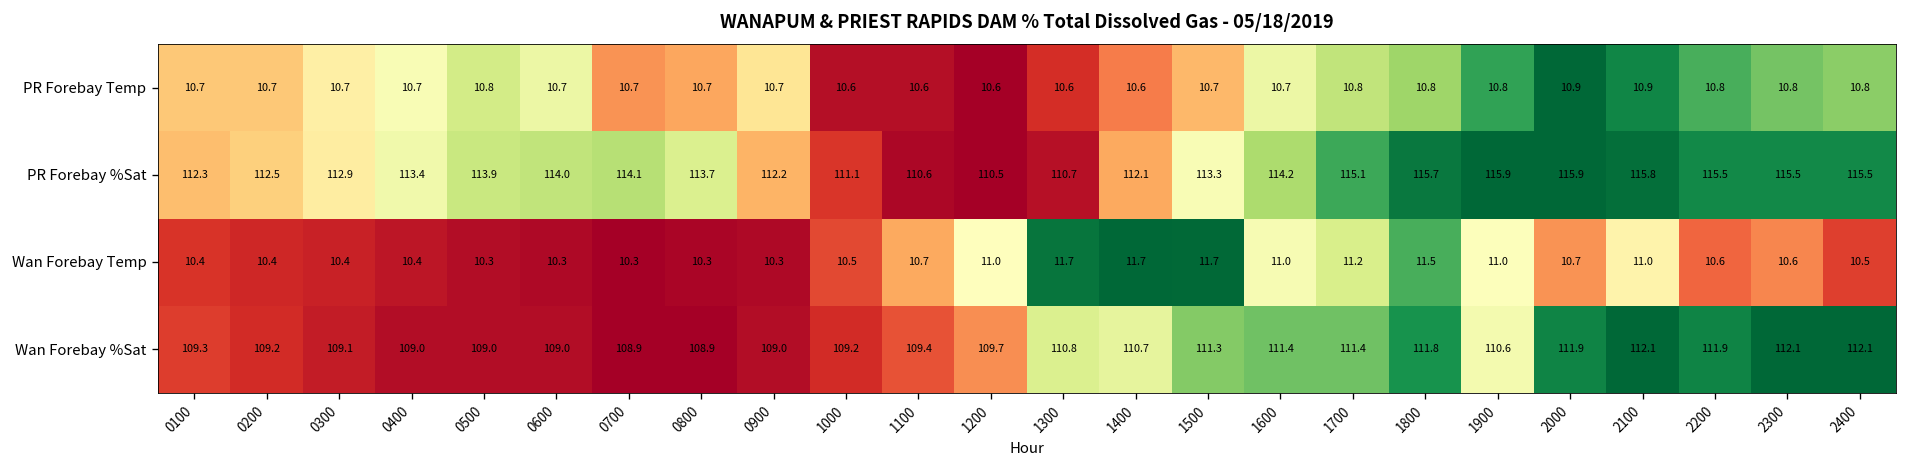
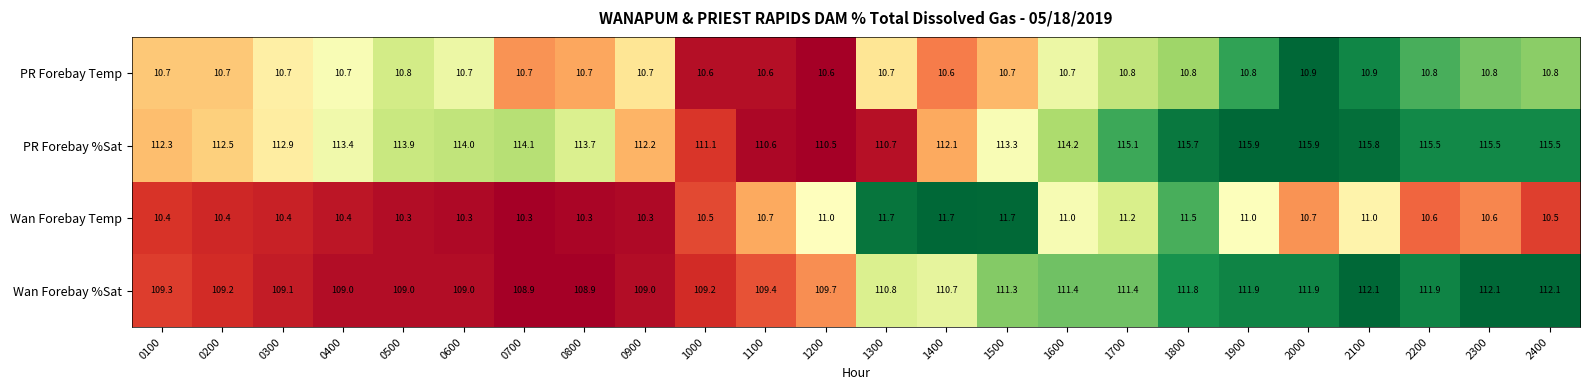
PR Forebay Temp, 1300: 10.6 -> 10.7
Wan Forebay %Sat, 1900: 110.6 -> 111.9
